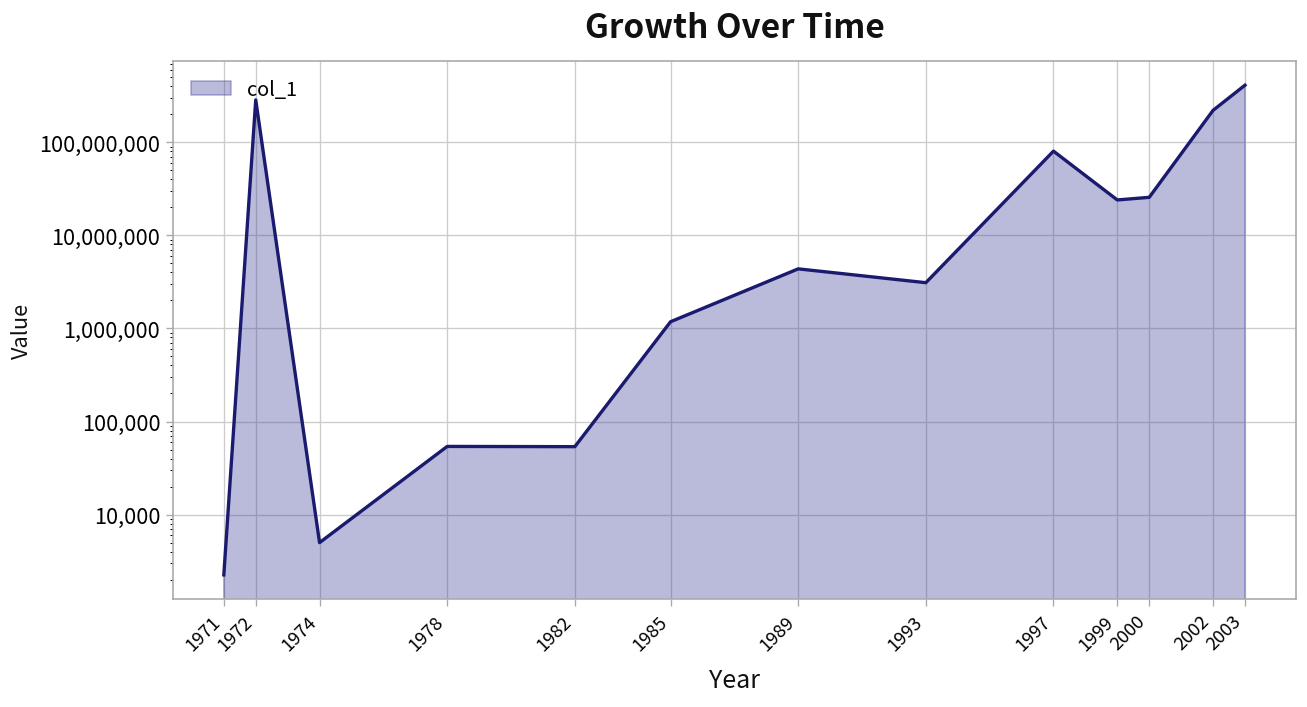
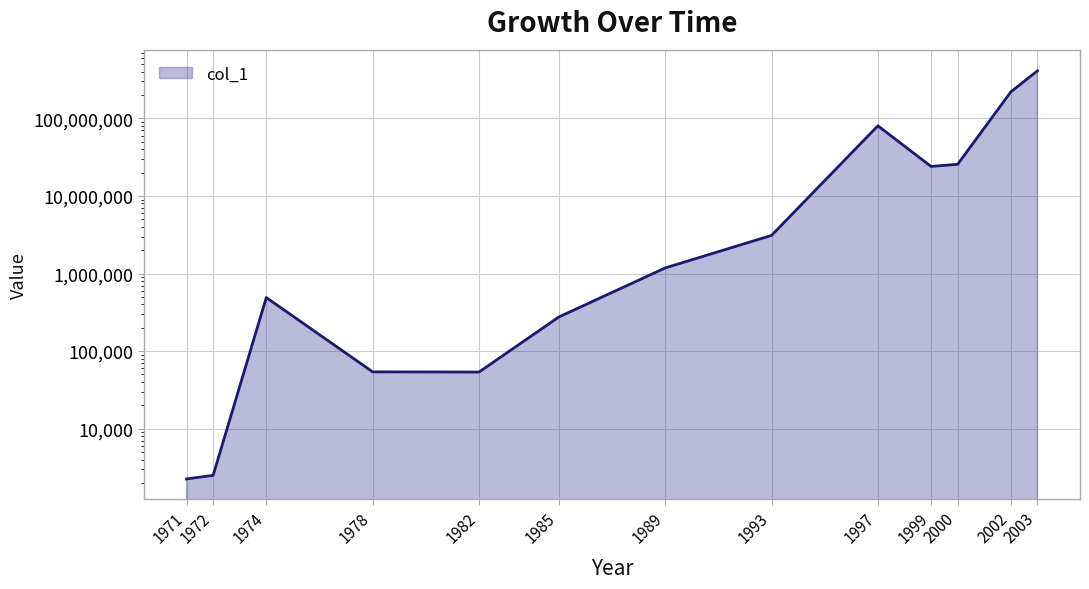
1972: 290,000,000 -> 2,500
1974: 5,000 -> 500,000
1985: 1,200,000 -> 280,000
1989: 4,000,000 -> 1,200,000
